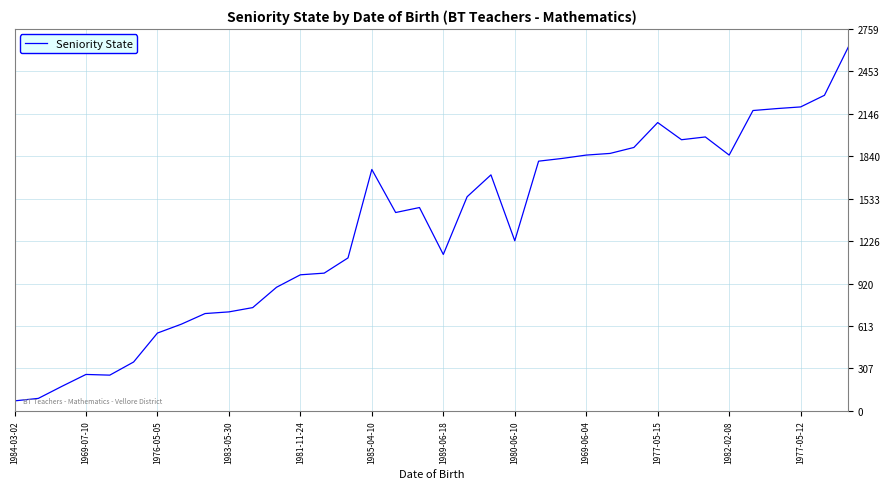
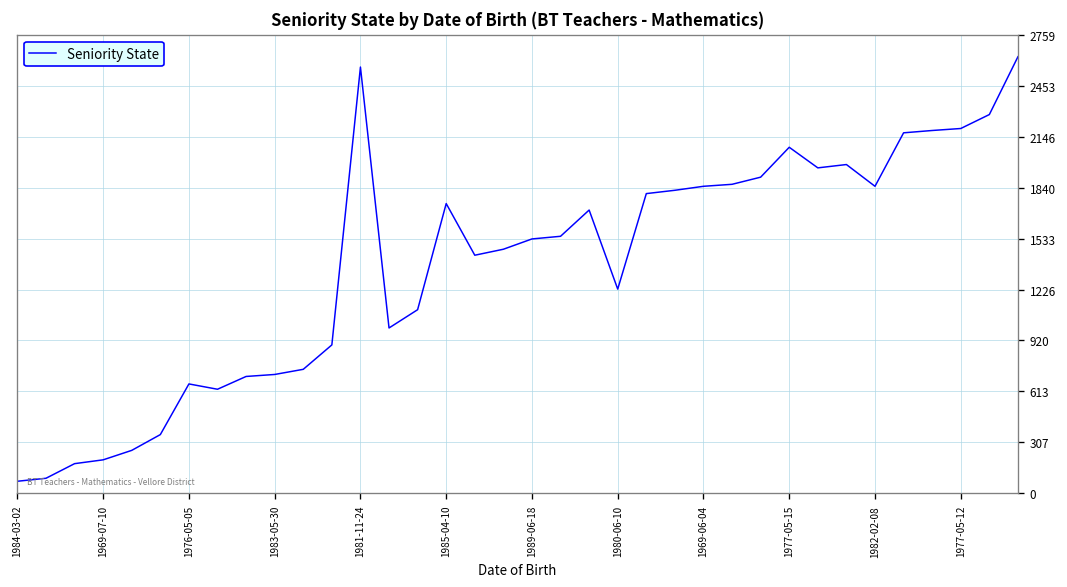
1969-07-10: 260 -> 200
1976-05-05: 560 -> 660
1981-11-24: 980 -> 2570
1989-06-18: 1130 -> 1530
